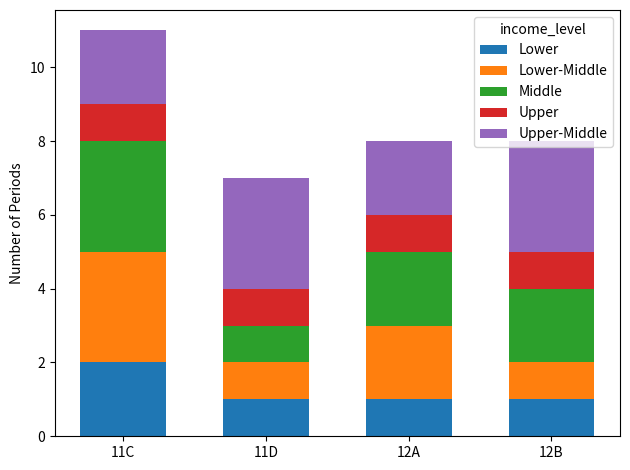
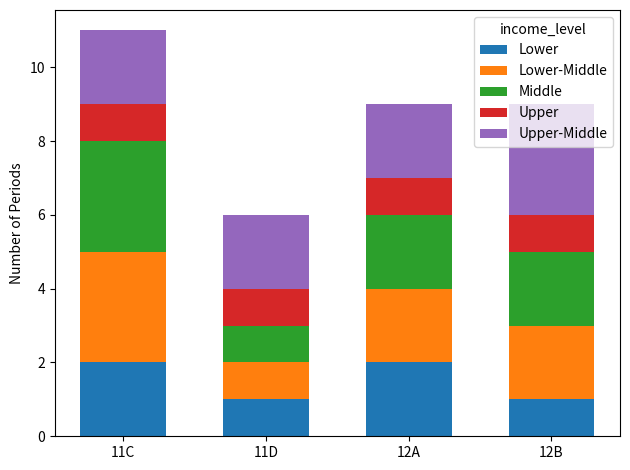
Upper-Middle, 11D: 3 -> 2
Lower, 12A: 1 -> 2
Lower-Middle, 12B: 1 -> 2
